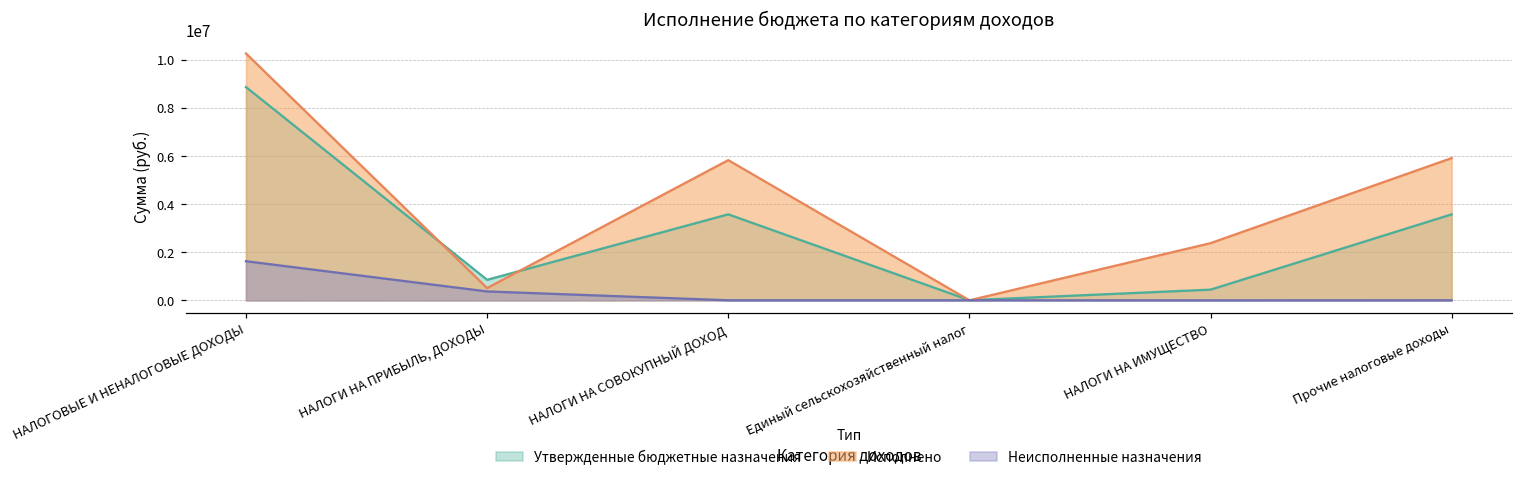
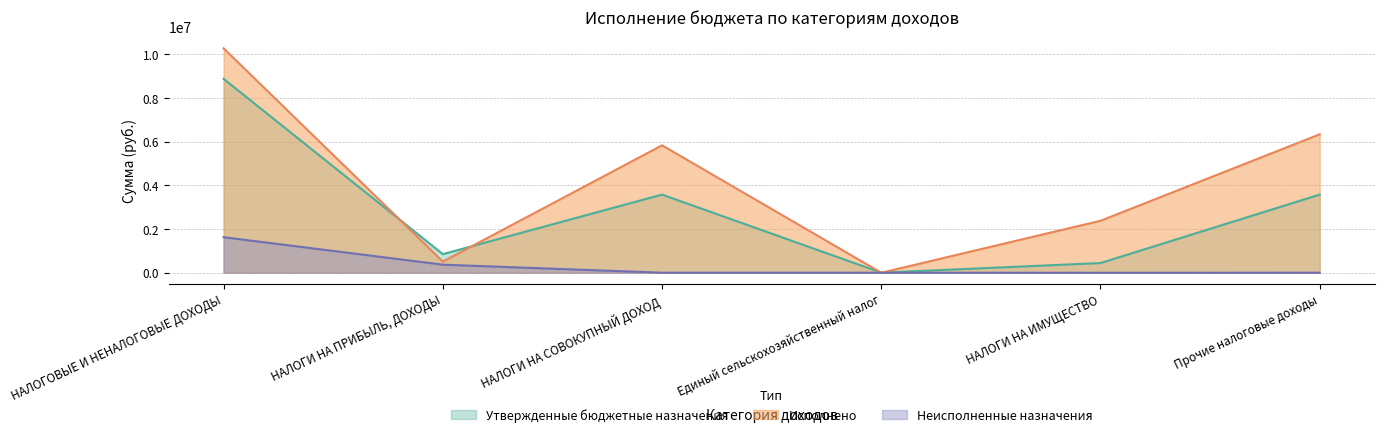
Исполнено, Прочие налоговые доходы: 5900000 -> 6300000
